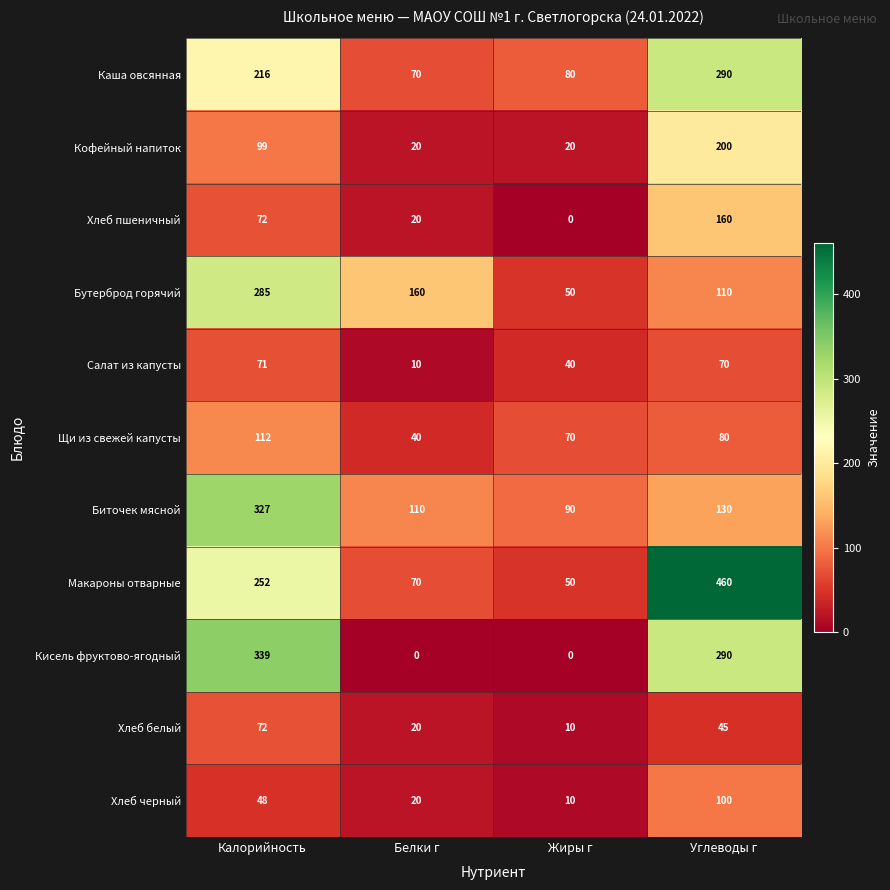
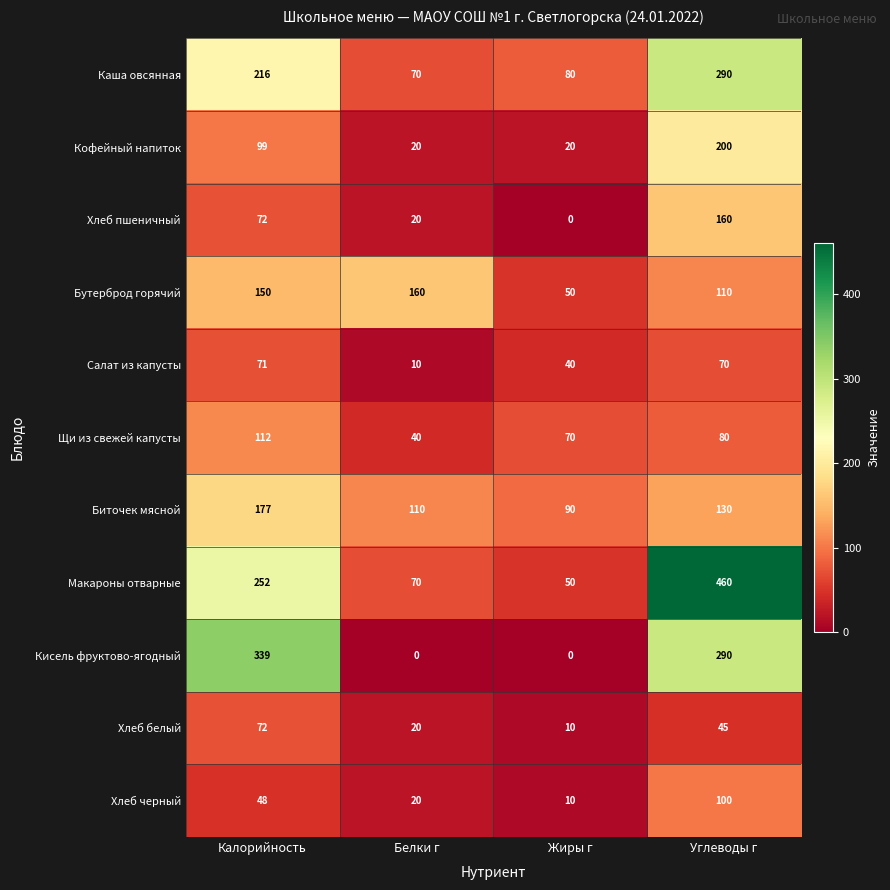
Бутерброд горячий, Калорийность: 285 -> 150
Биточек мясной, Калорийность: 327 -> 177
